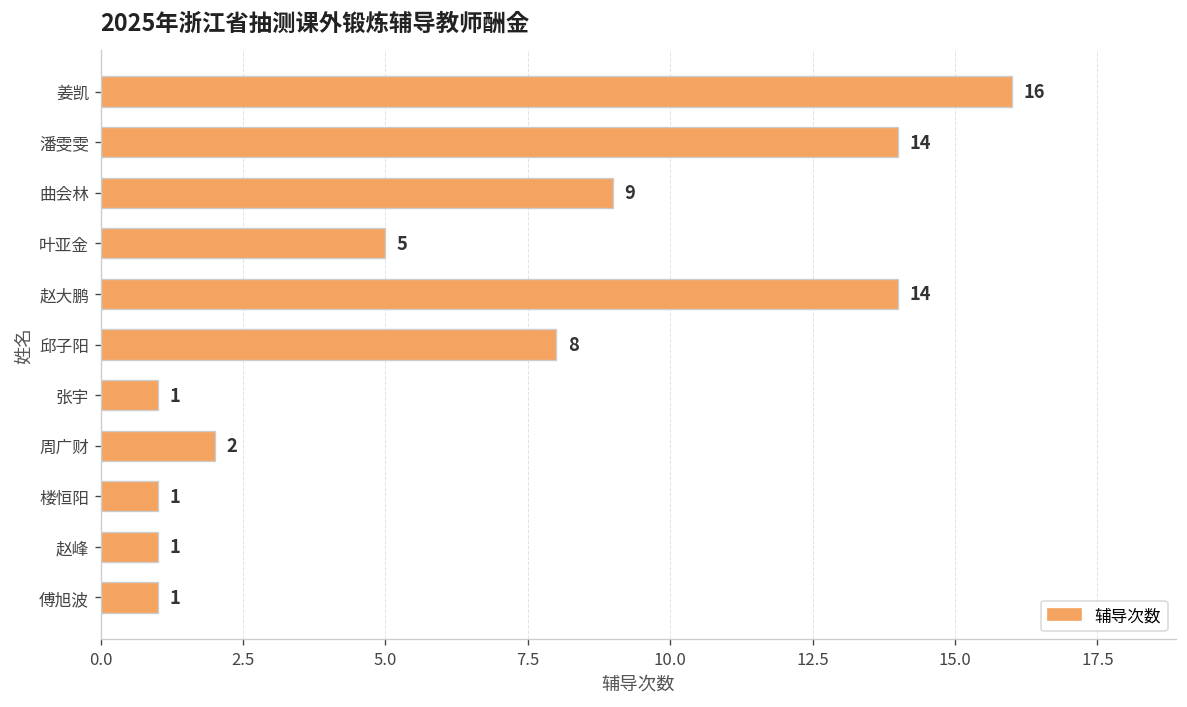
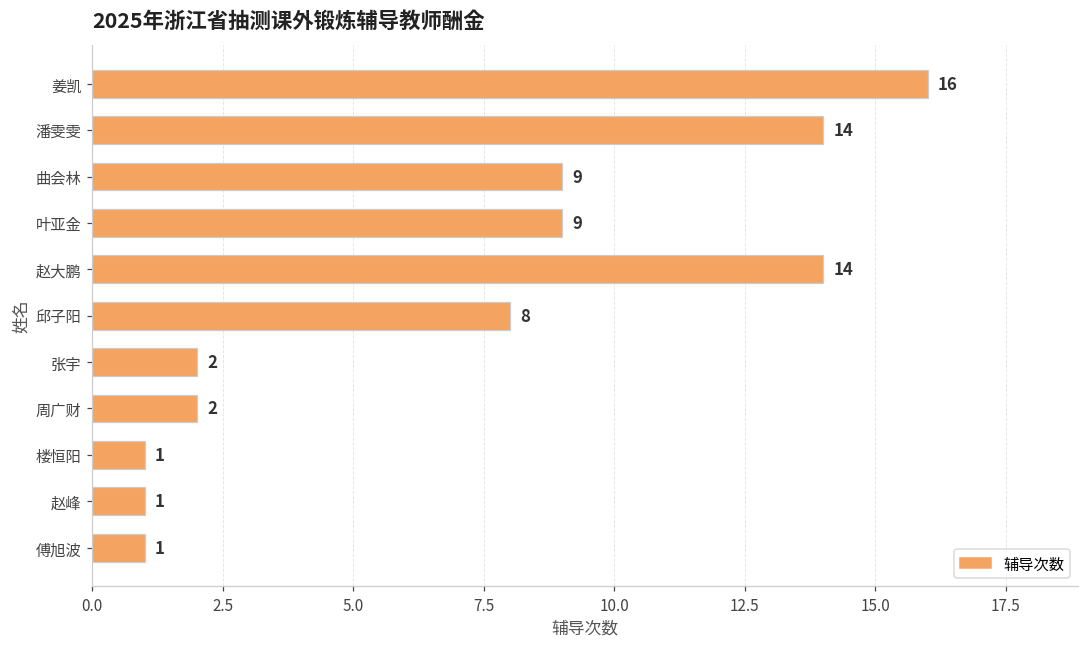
叶亚金: 5 -> 9
张宇: 1 -> 2
